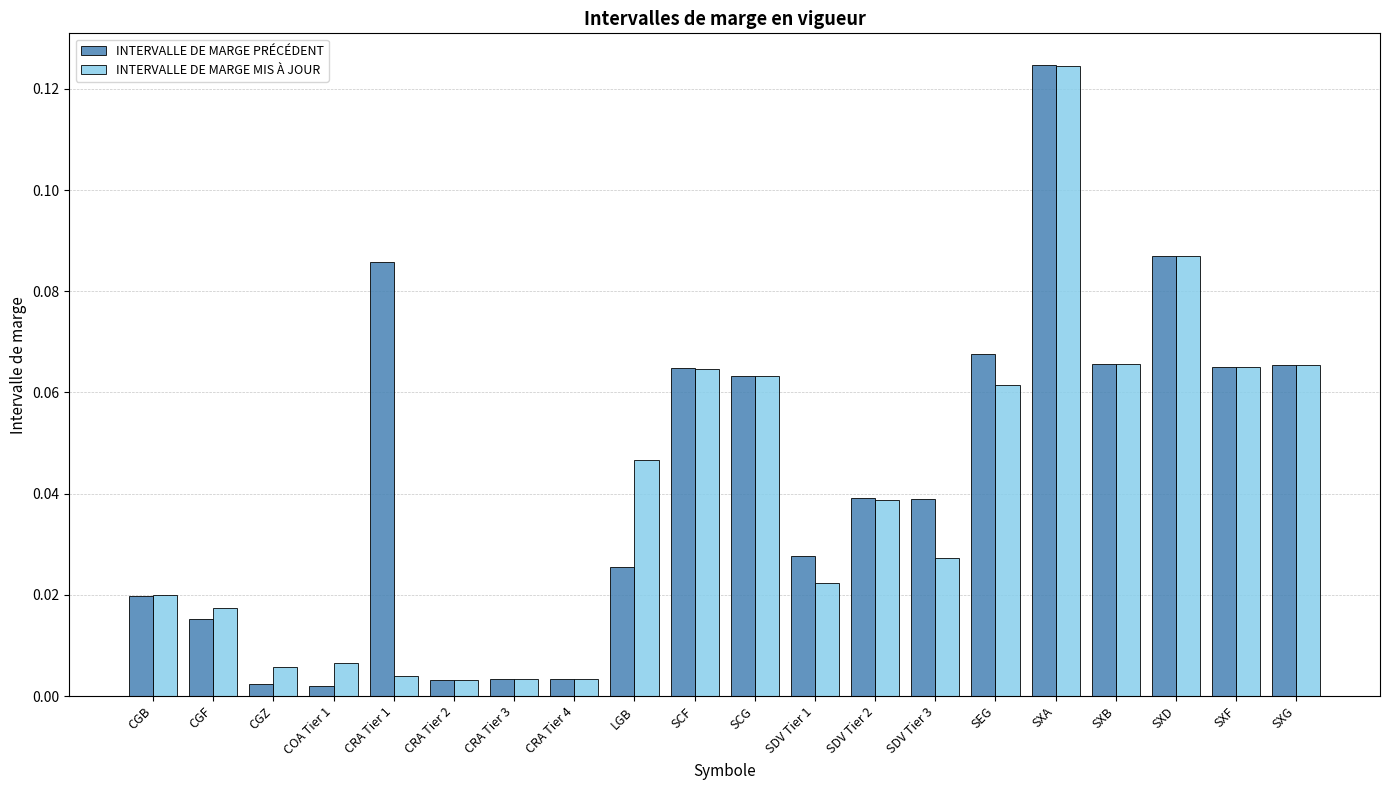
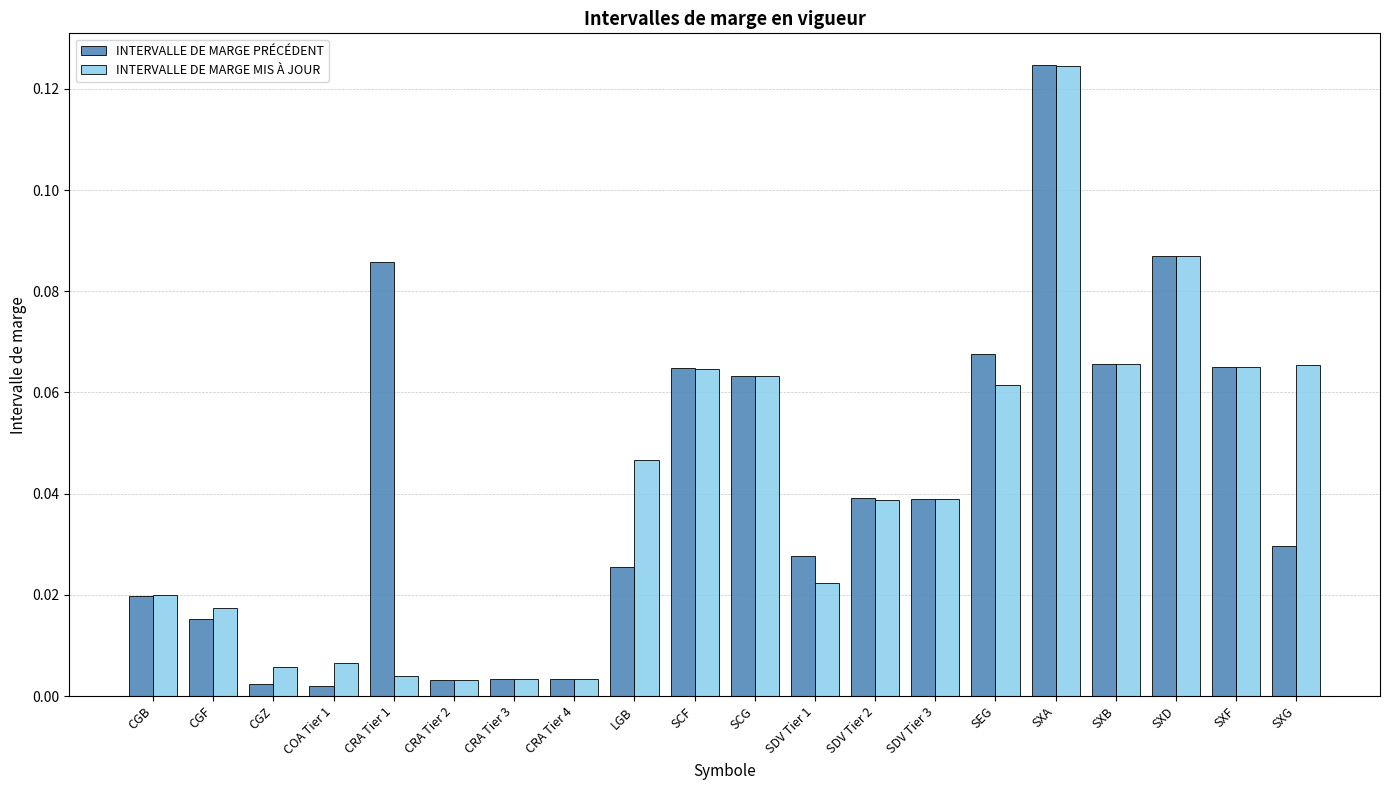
INTERVALLE DE MARGE MIS À JOUR, SDV Tier 3: 0.027 -> 0.039
INTERVALLE DE MARGE PRÉCÉDENT, SXG: 0.065 -> 0.030
